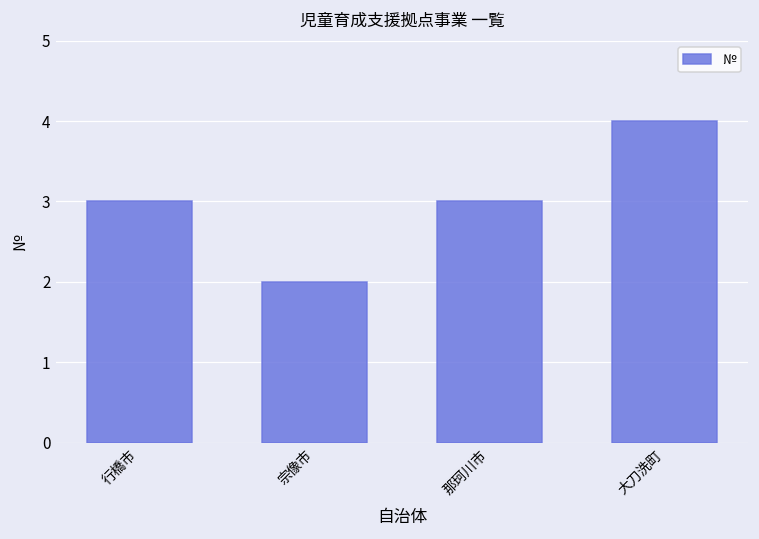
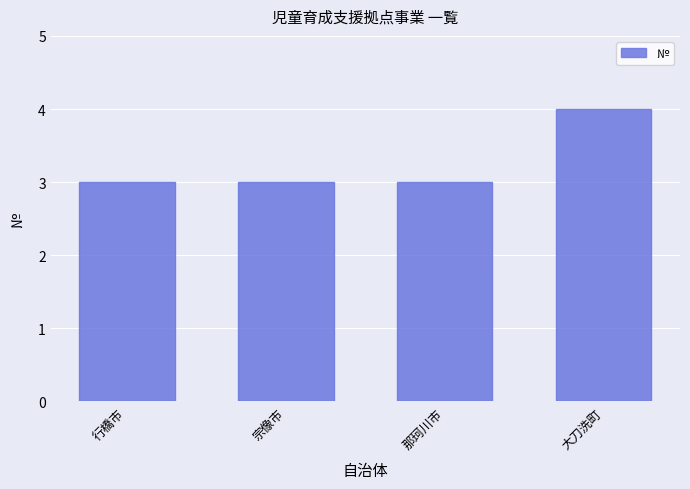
宗像市: 2 -> 3
